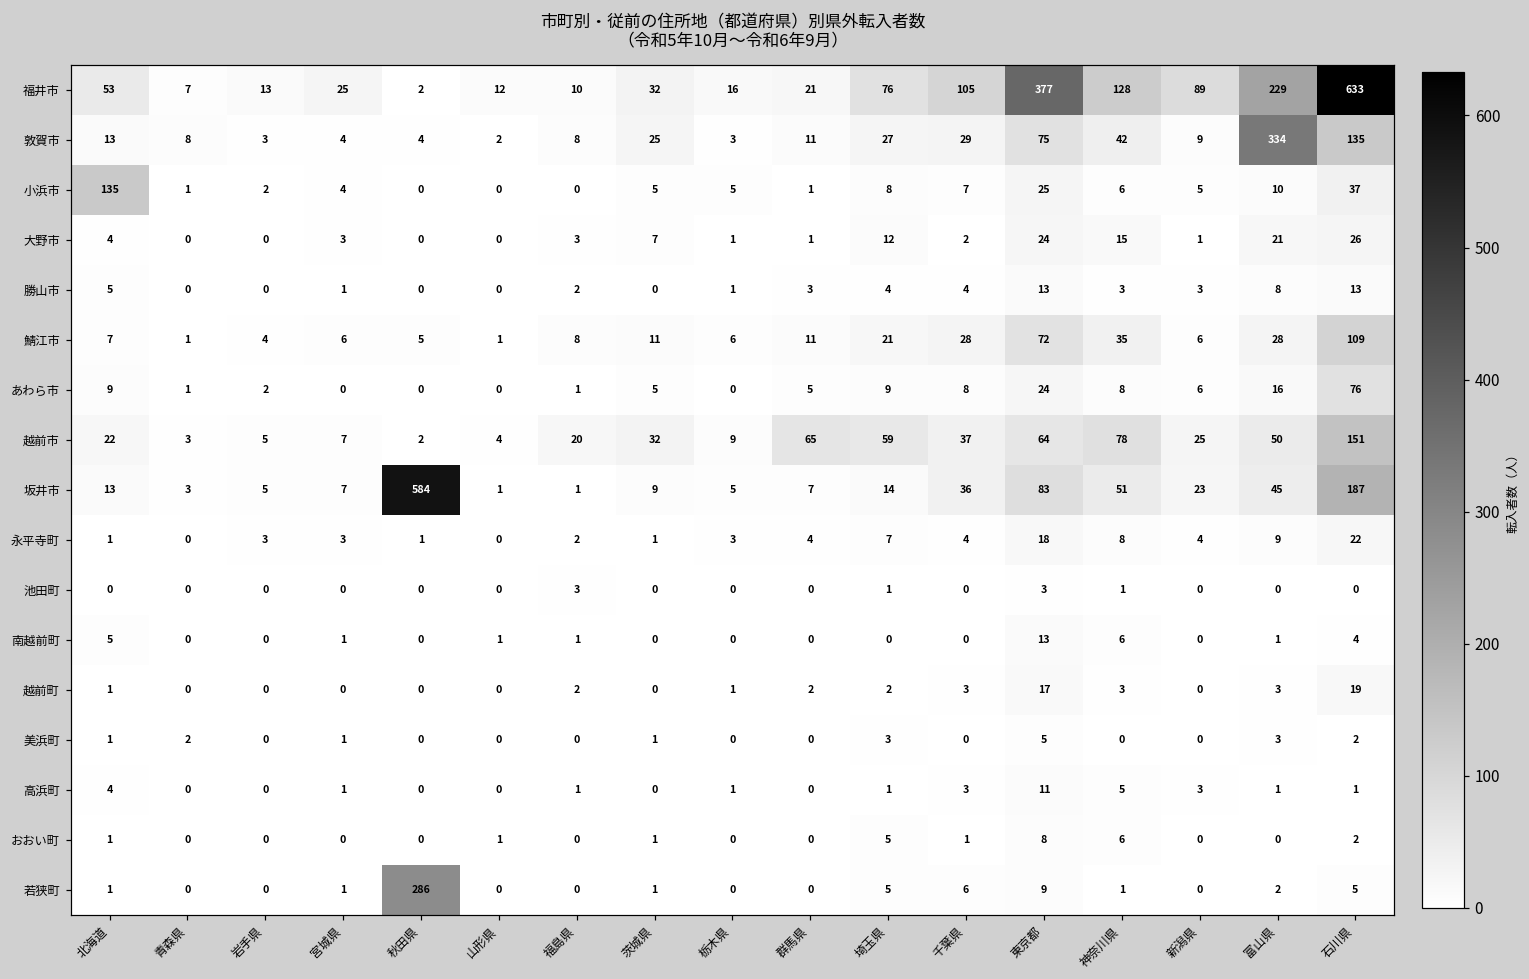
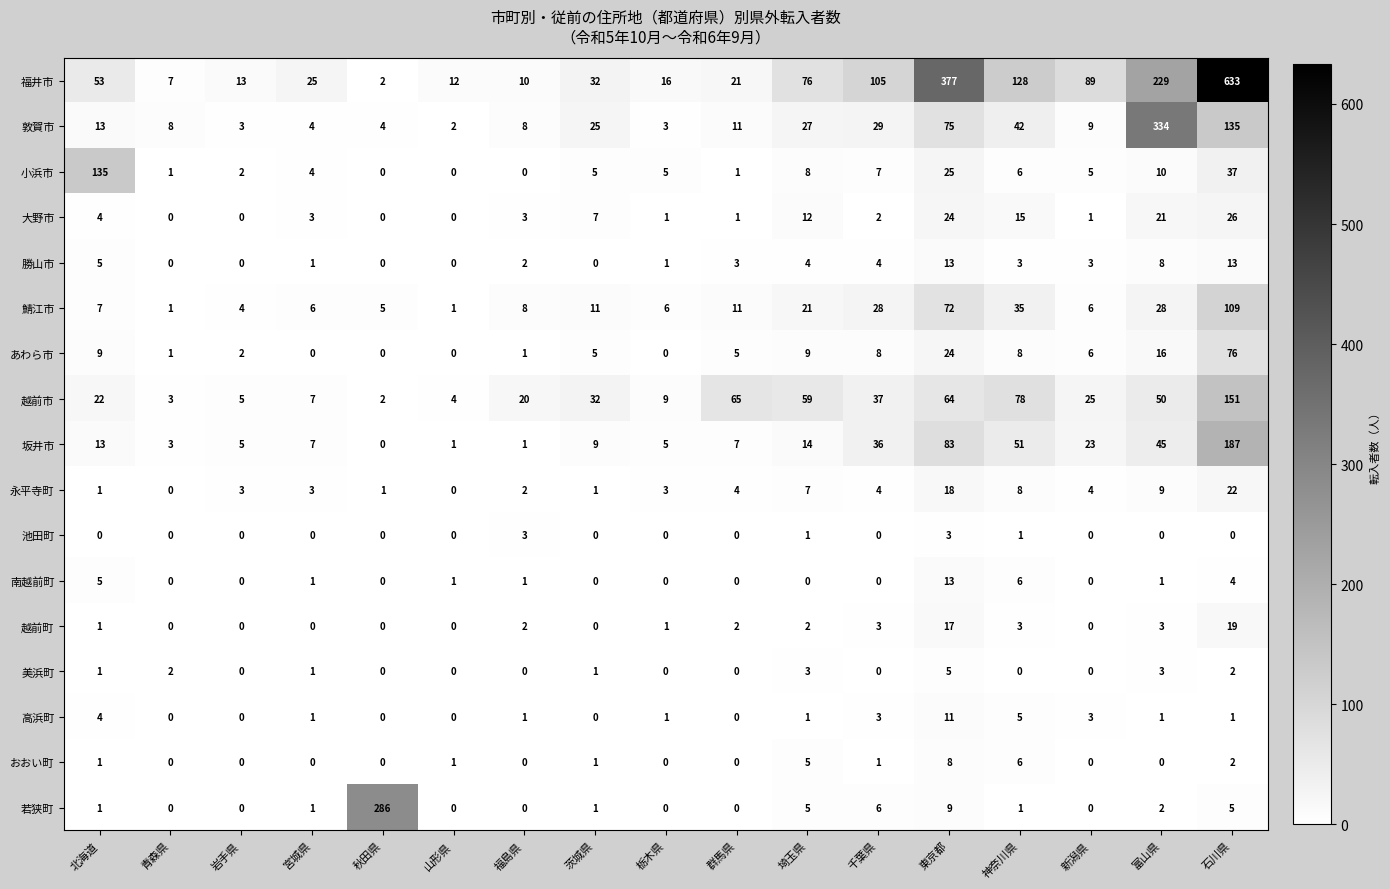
坂井市, 秋田県: 584 -> 0
